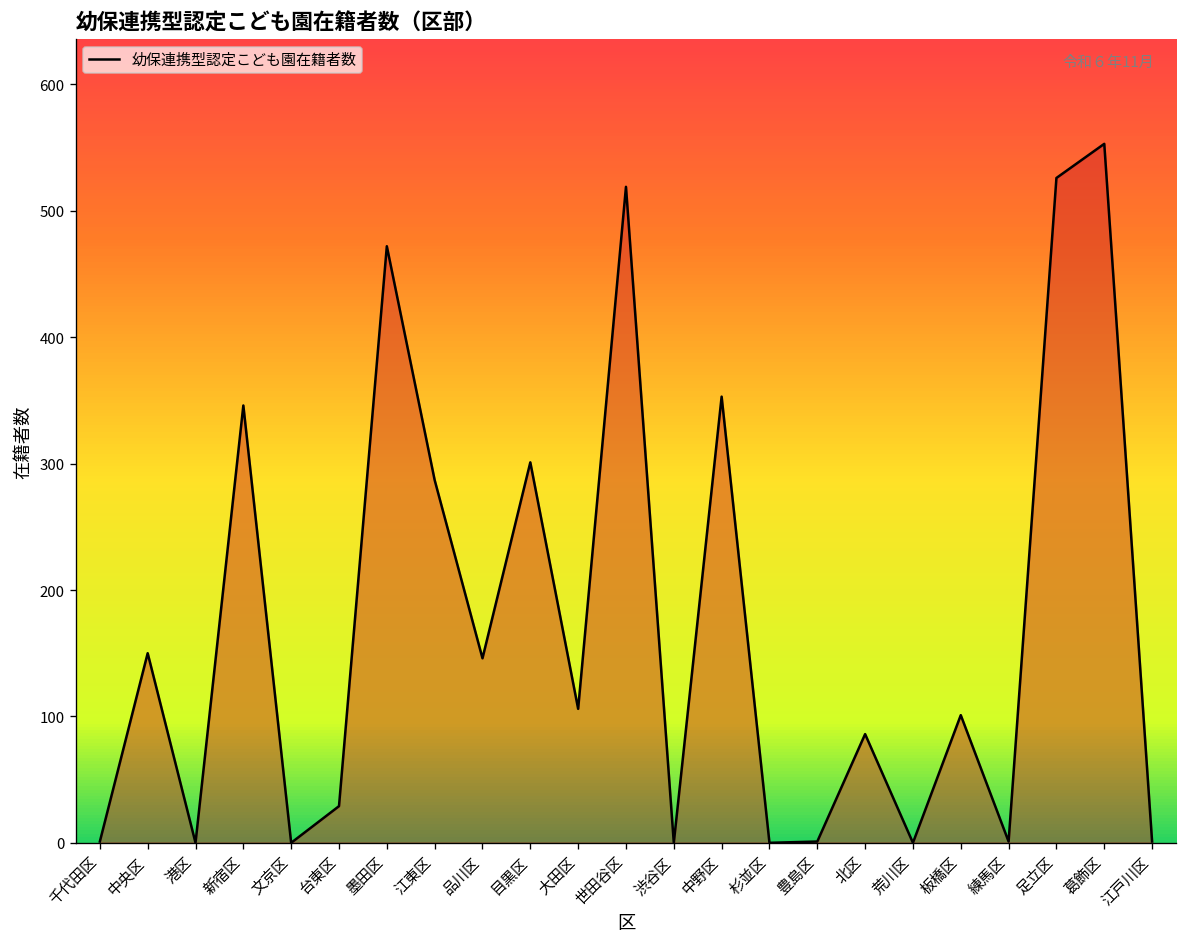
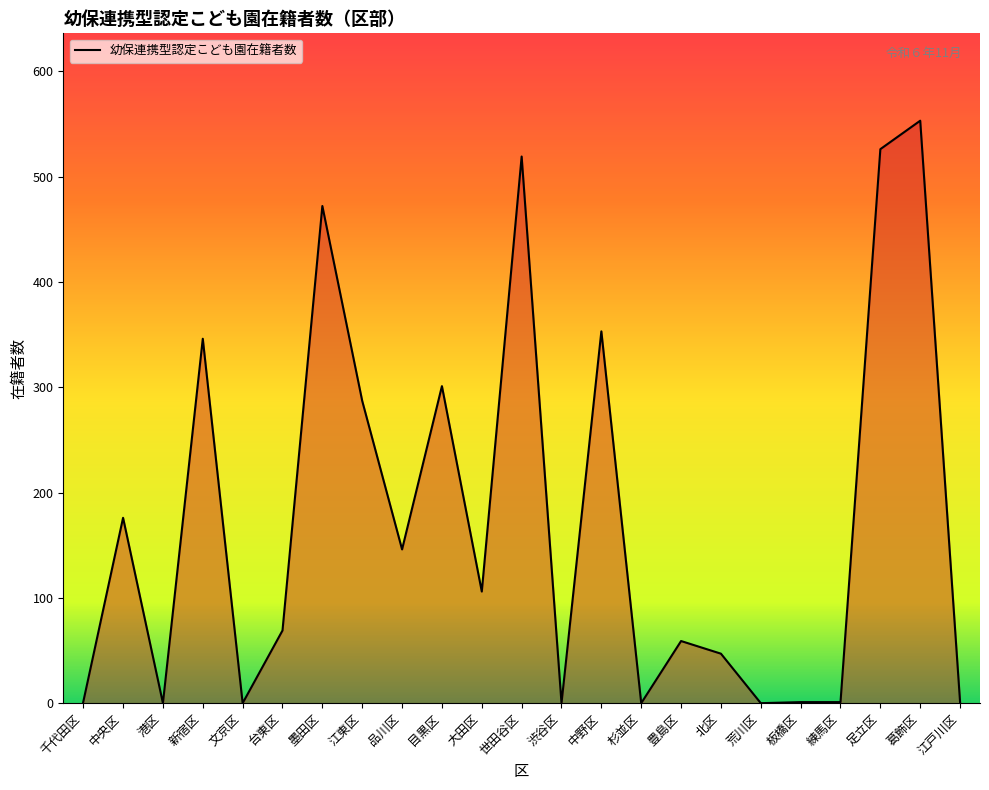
中央区: 150 -> 176
台東区: 29 -> 69
豊島区: 1 -> 59
北区: 86 -> 47
板橋区: 101 -> 1
